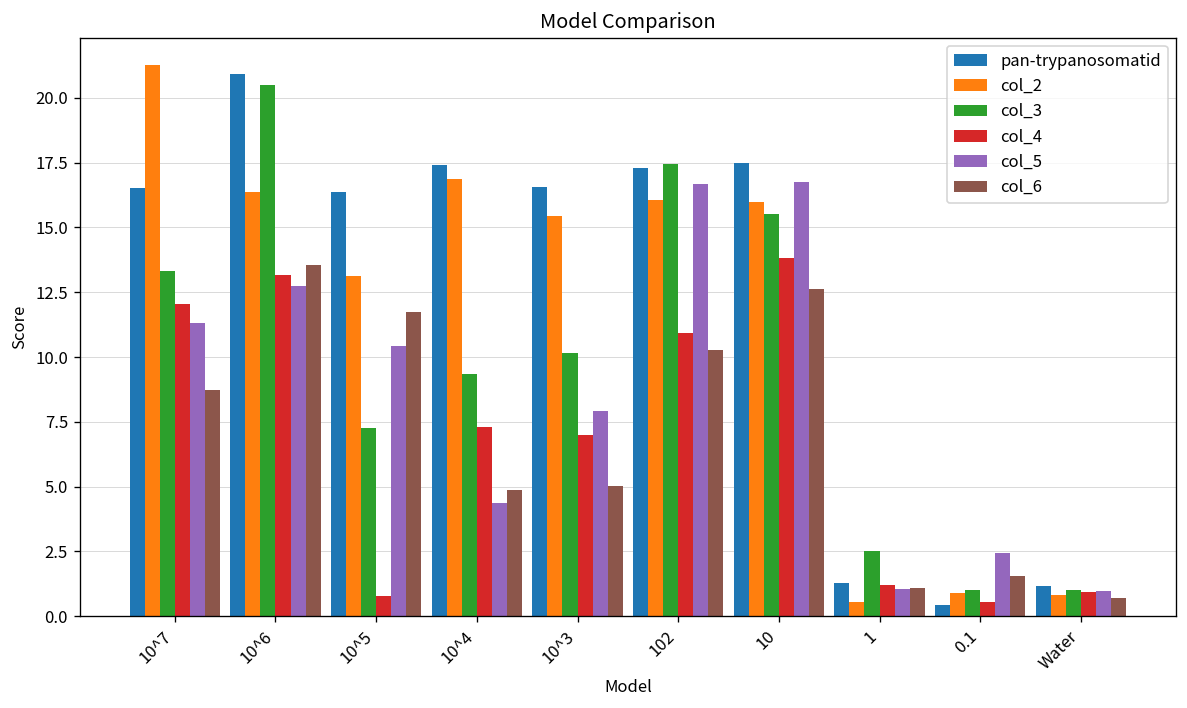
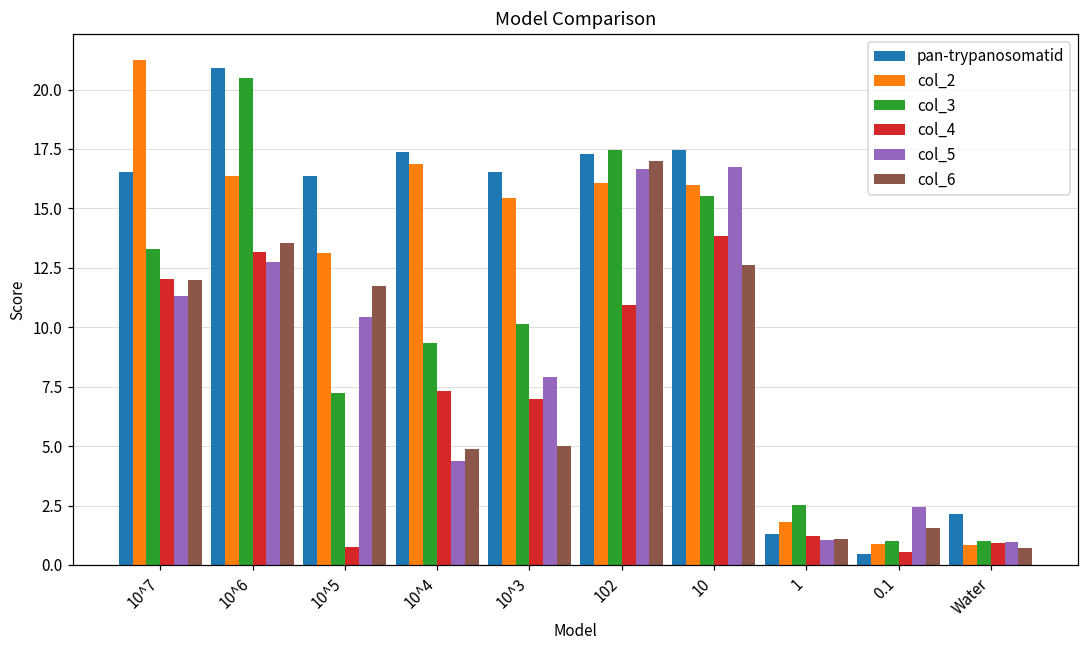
col_6, 10^7: 8.7 -> 12.0
col_6, 102: 10.3 -> 17.0
col_2, 1: 0.5 -> 1.8
pan-trypanosomatid, Water: 1.2 -> 2.1
